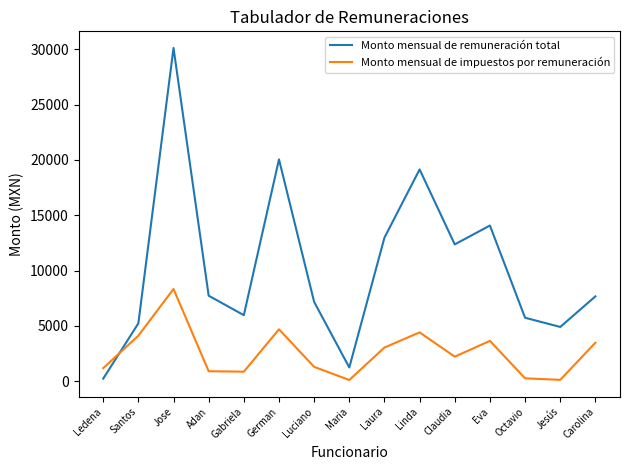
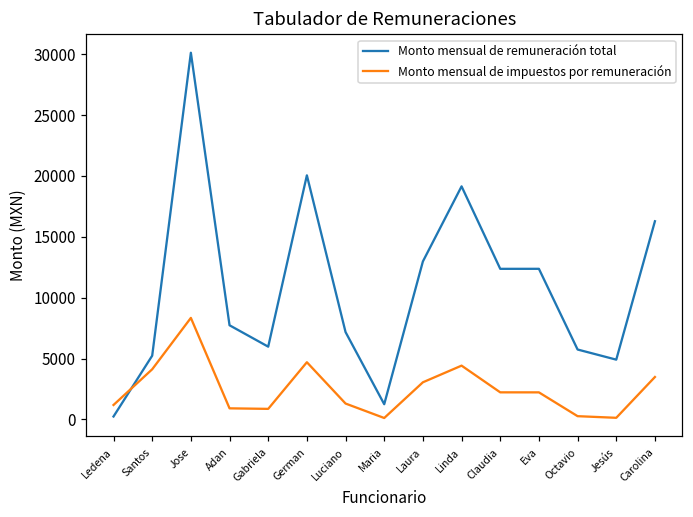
Monto mensual de remuneración total, Eva: 14100 -> 12400
Monto mensual de impuestos por remuneración, Eva: 3600 -> 2200
Monto mensual de remuneración total, Carolina: 7700 -> 16300
